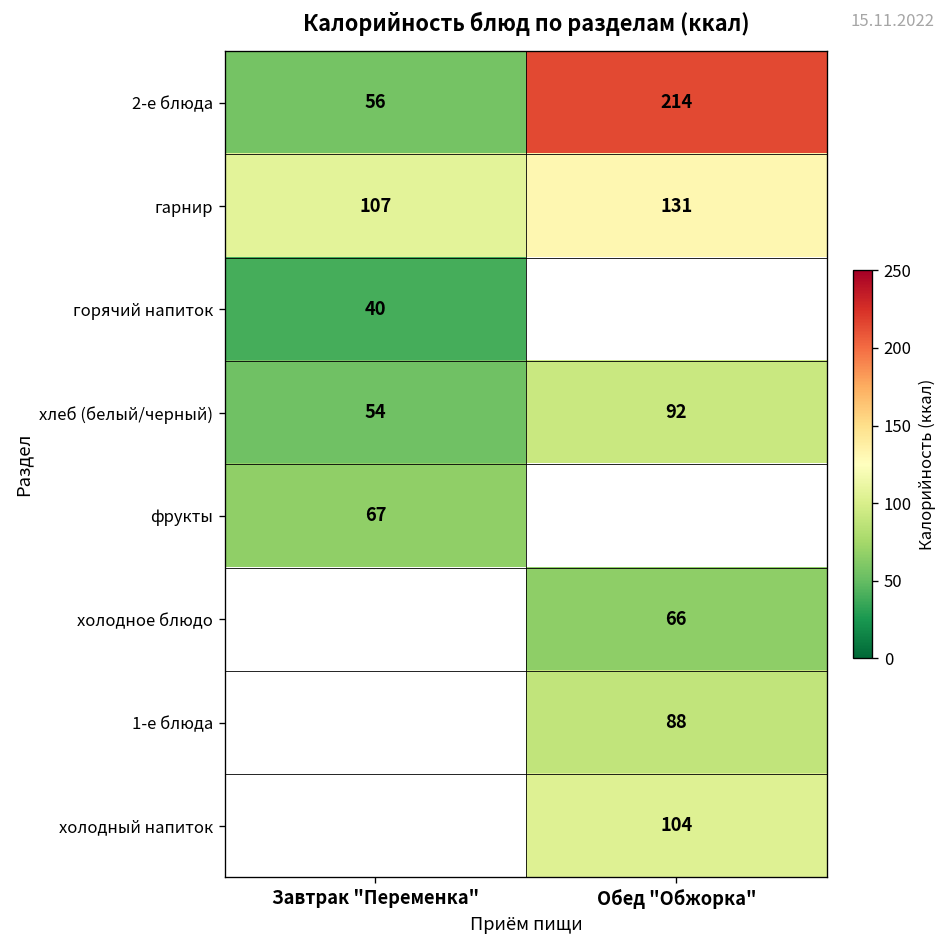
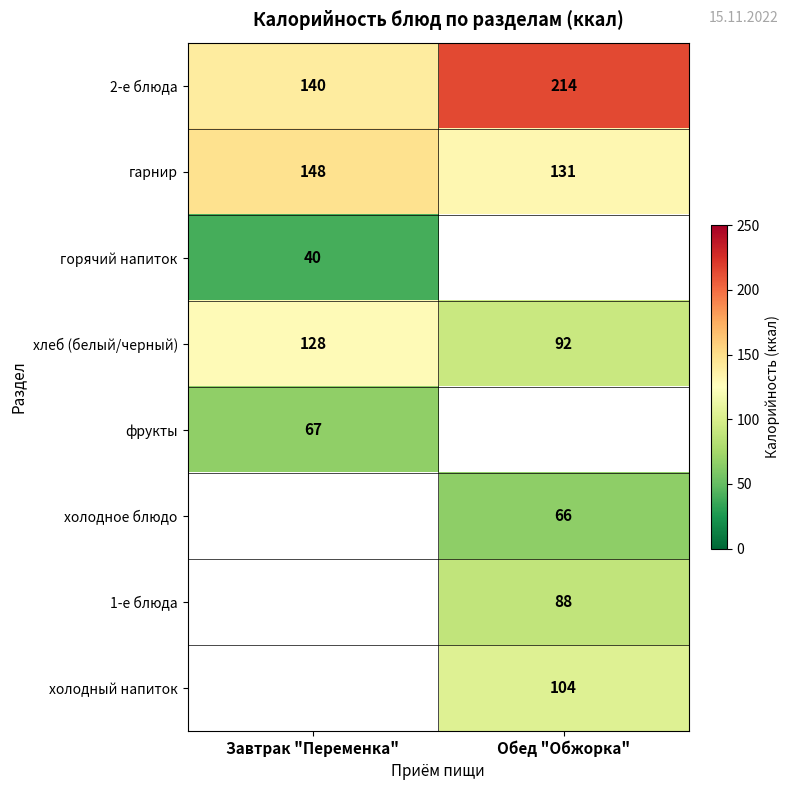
2-е блюда, Завтрак "Переменка": 56 -> 140
гарнир, Завтрак "Переменка": 107 -> 148
хлеб (белый/черный), Завтрак "Переменка": 54 -> 128
